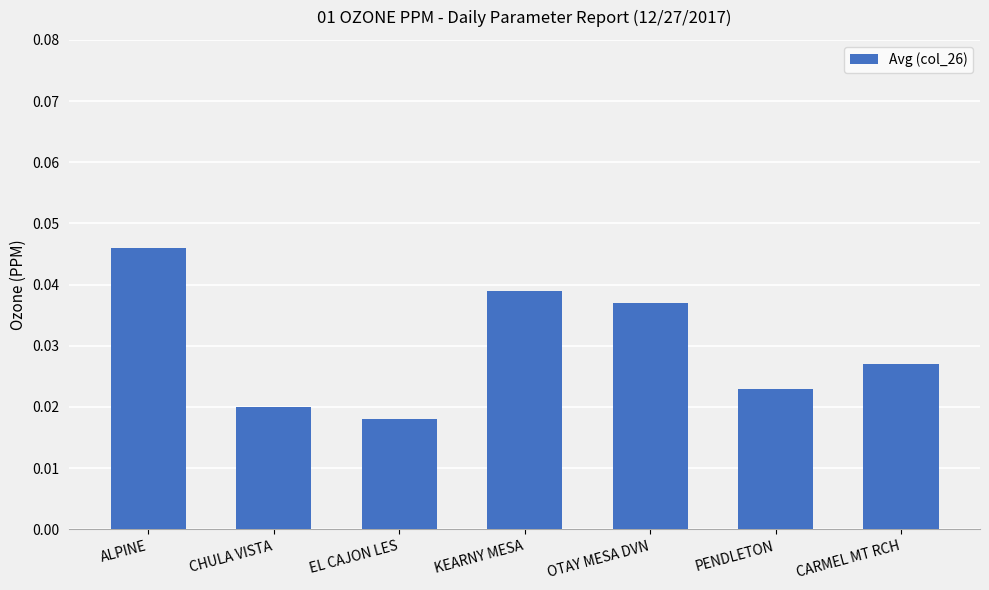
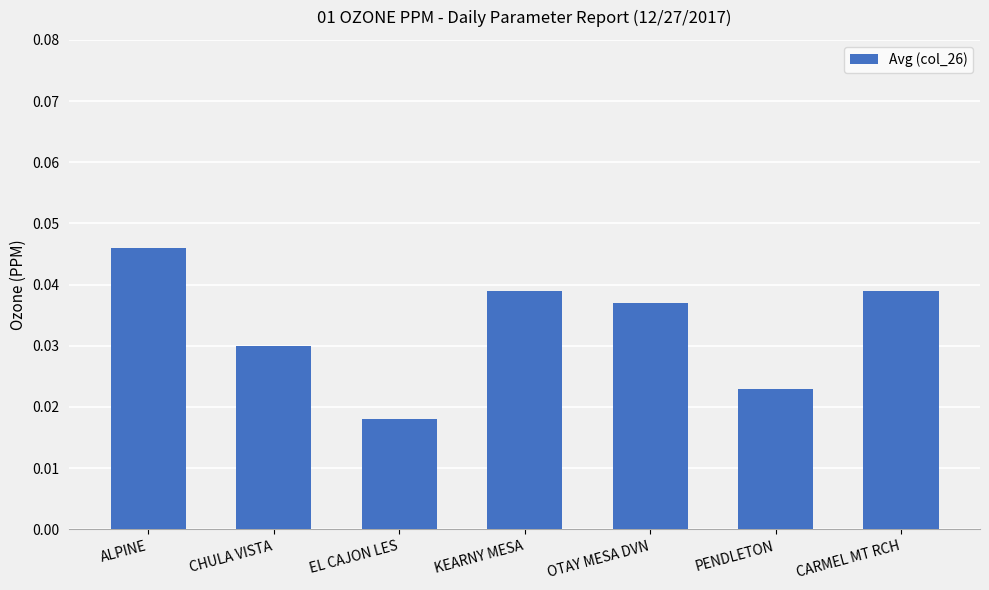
CHULA VISTA: 0.02 -> 0.03
CARMEL MT RCH: 0.027 -> 0.039
